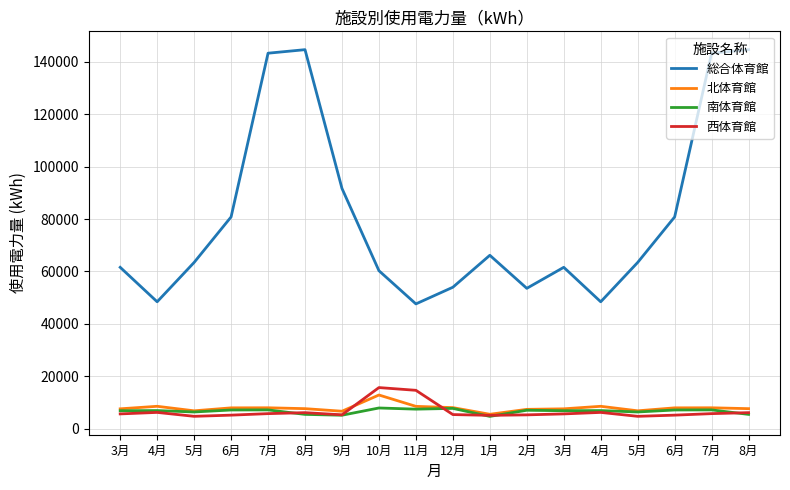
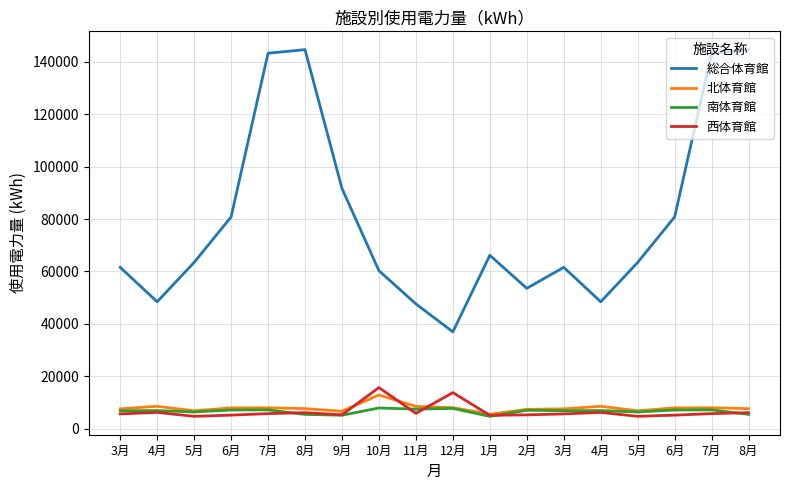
西体育館, 11月: 15000 -> 6000
総合体育館, 12月: 54000 -> 37000
西体育館, 12月: 5000 -> 14000
